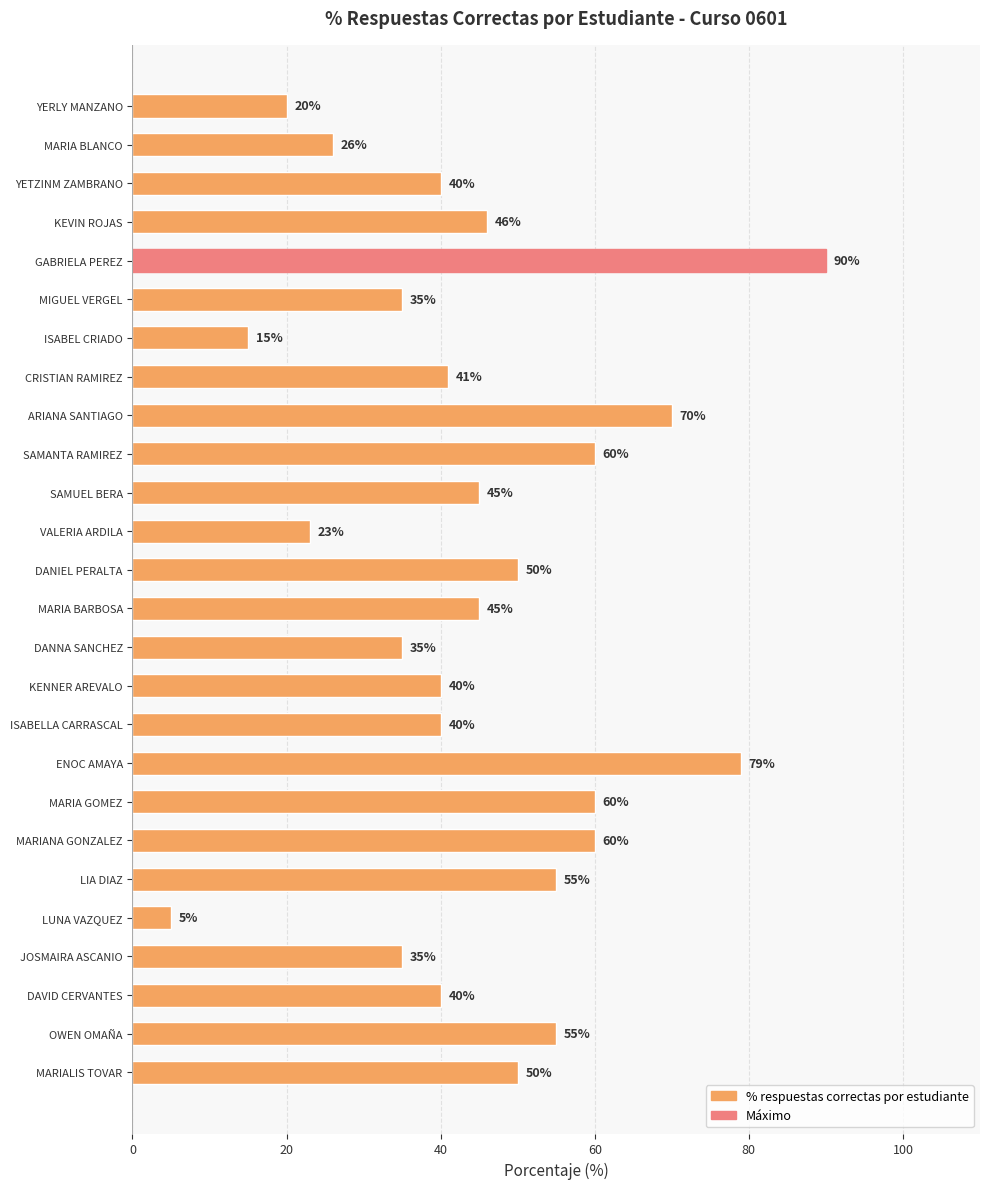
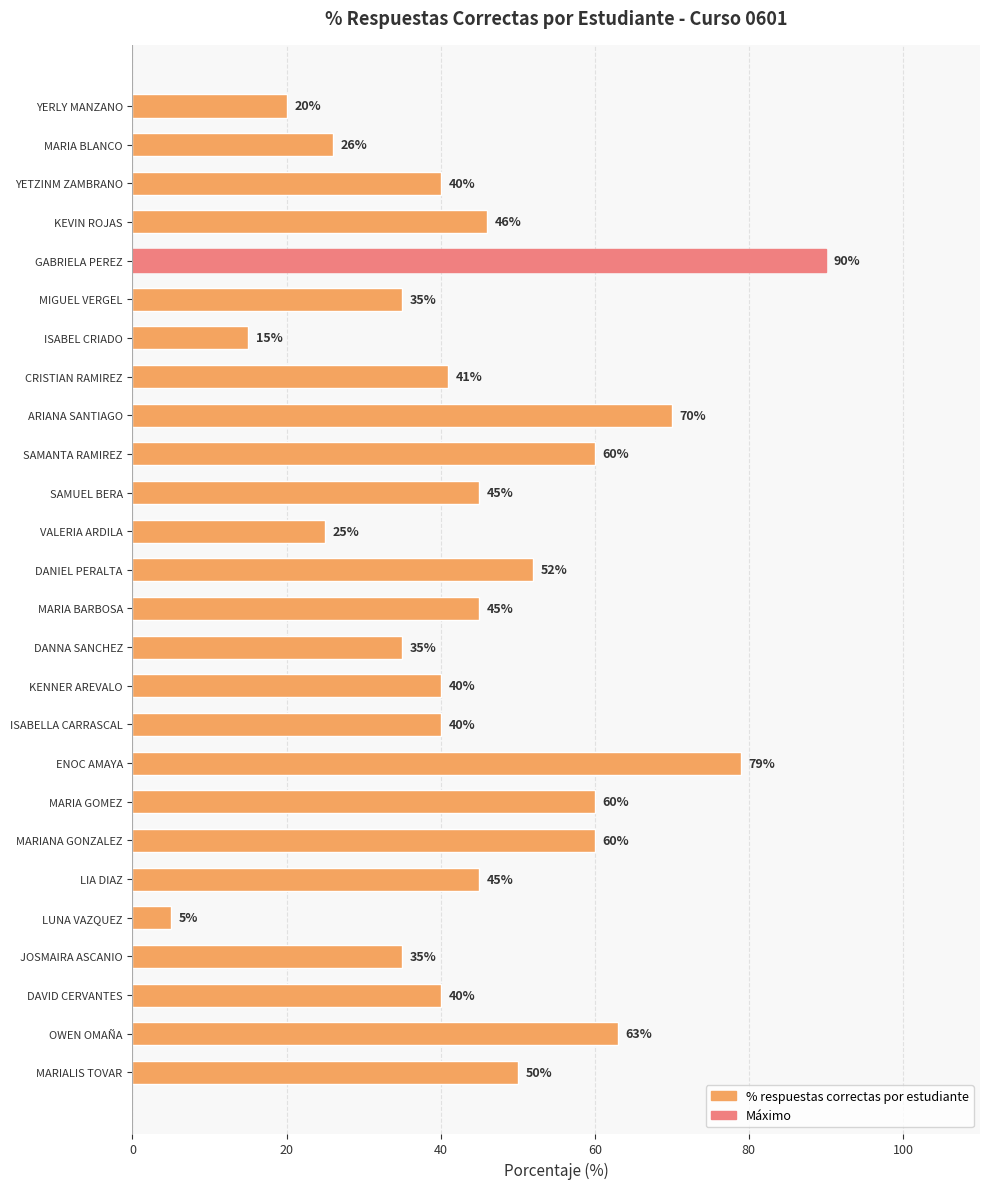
VALERIA ARDILA: 23% -> 25%
DANIEL PERALTA: 50% -> 52%
LIA DIAZ: 55% -> 45%
OWEN OMAÑA: 55% -> 63%
